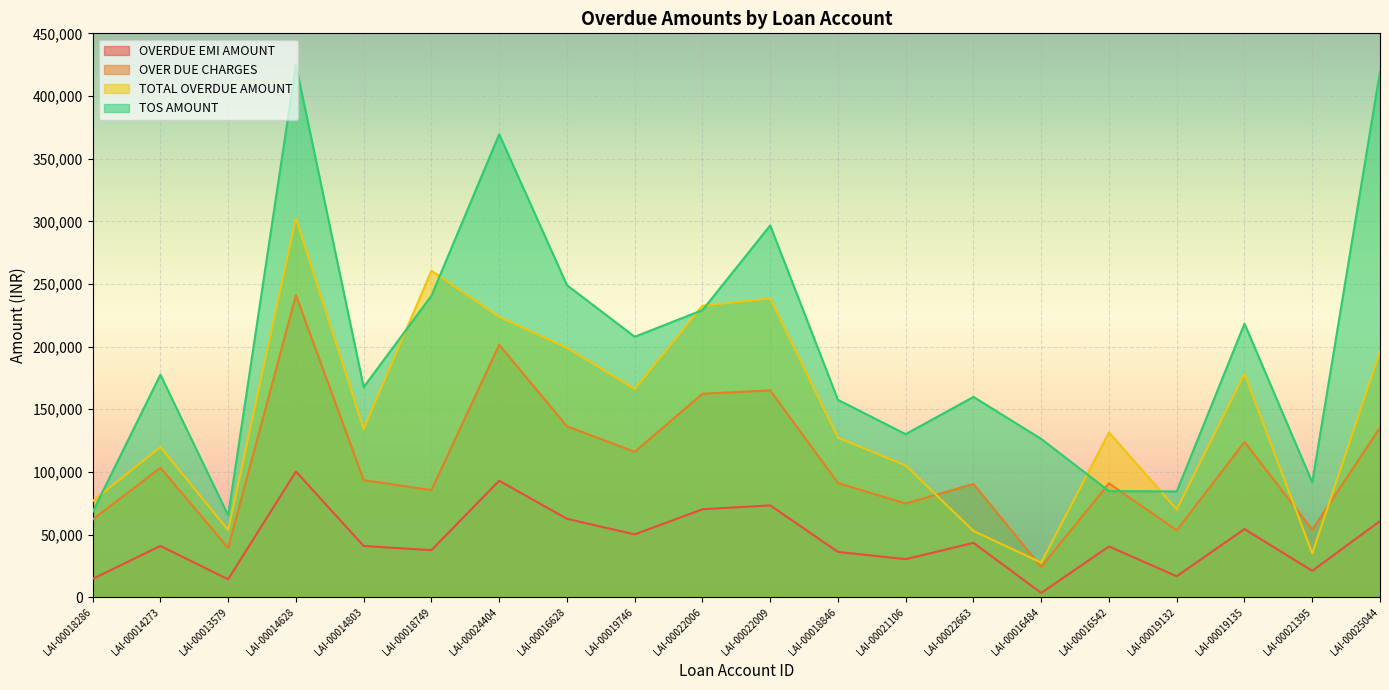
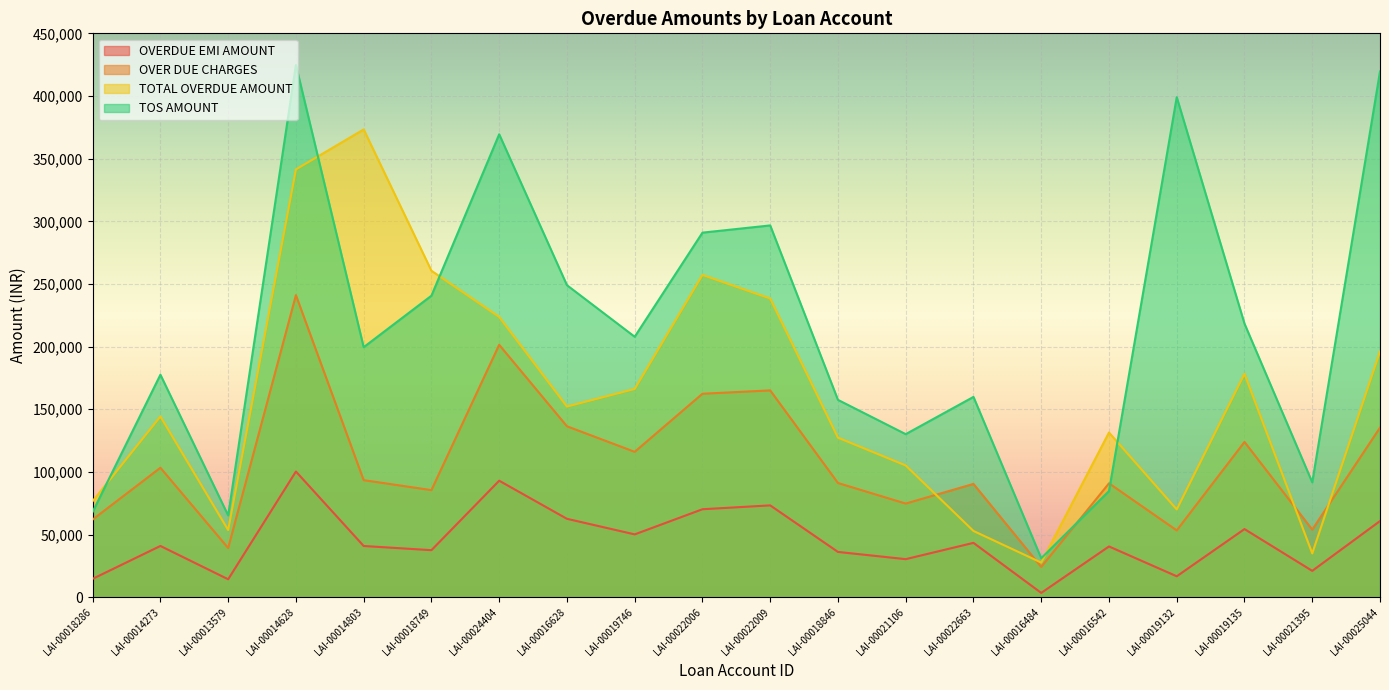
TOTAL OVERDUE AMOUNT, LAI-00014273: 120,000 -> 144,000
TOTAL OVERDUE AMOUNT, LAI-00014628: 302,000 -> 341,000
TOTAL OVERDUE AMOUNT, LAI-00014803: 134,000 -> 373,000
TOS AMOUNT, LAI-00014803: 168,000 -> 200,000
TOTAL OVERDUE AMOUNT, LAI-00016628: 199,000 -> 152,000
TOTAL OVERDUE AMOUNT, LAI-00022006: 233,000 -> 257,000
TOS AMOUNT, LAI-00022006: 229,000 -> 291,000
TOS AMOUNT, LAI-00016484: 126,000 -> 31,000
TOS AMOUNT, LAI-00019132: 84,000 -> 399,000
